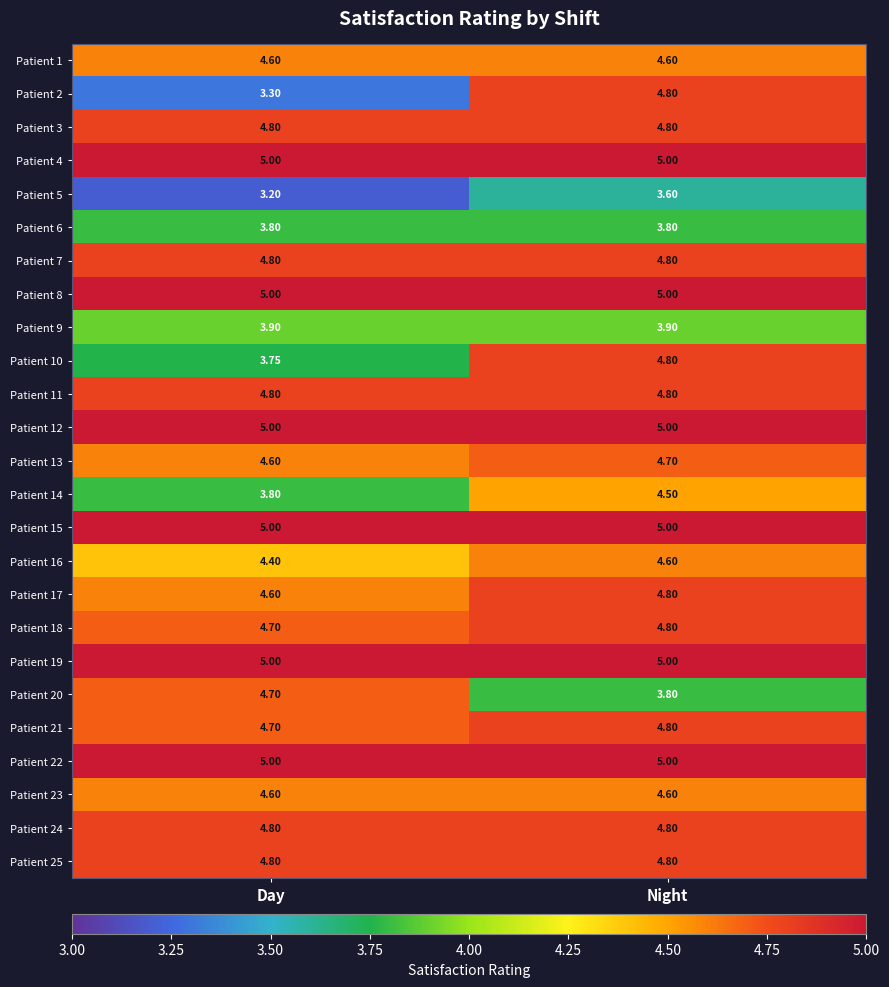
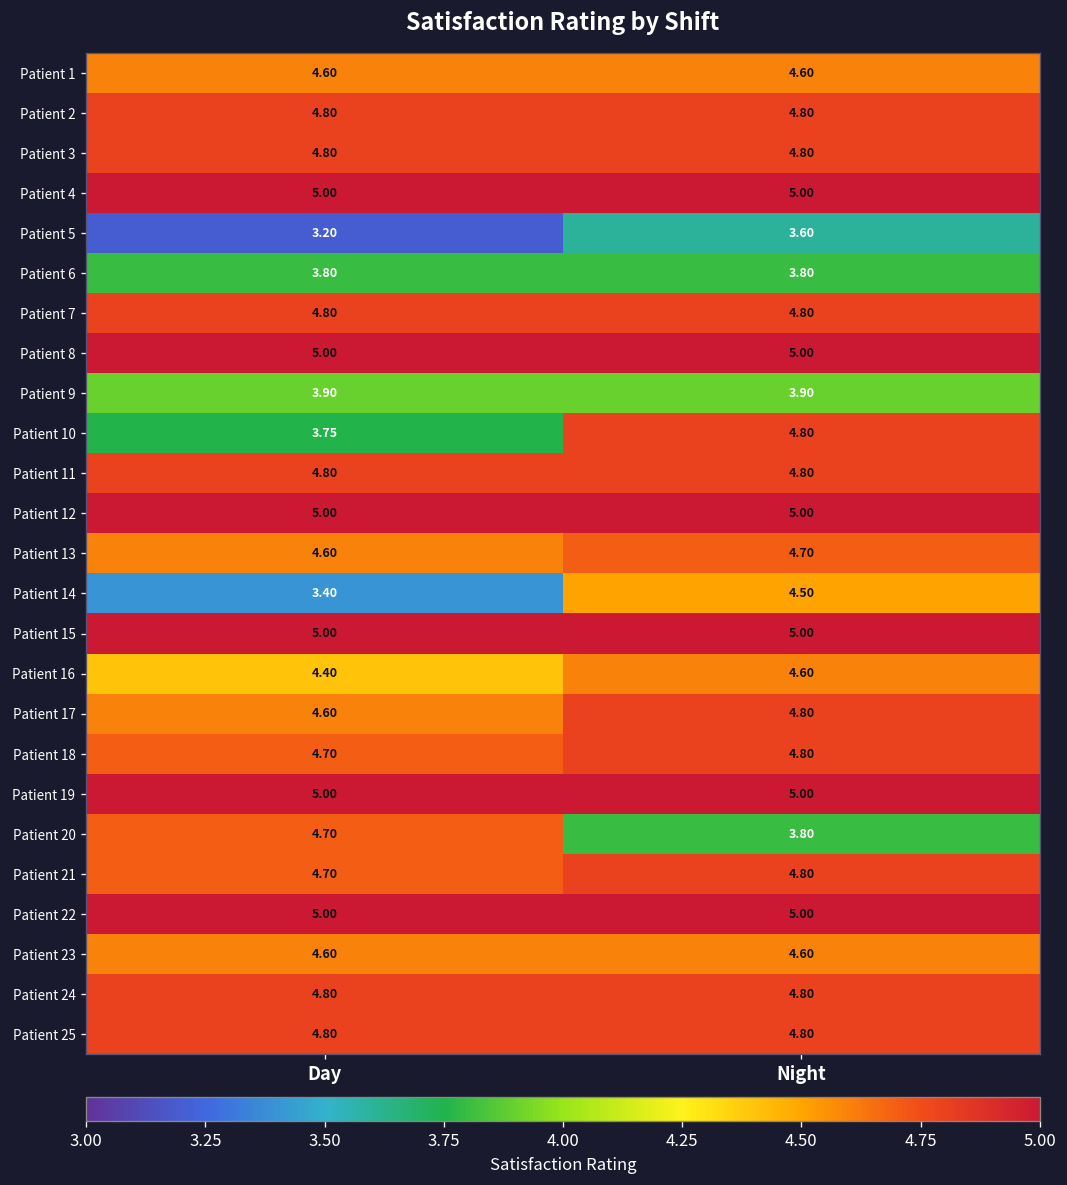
Patient 2, Day: 3.30 -> 4.80
Patient 14, Day: 3.80 -> 3.40
